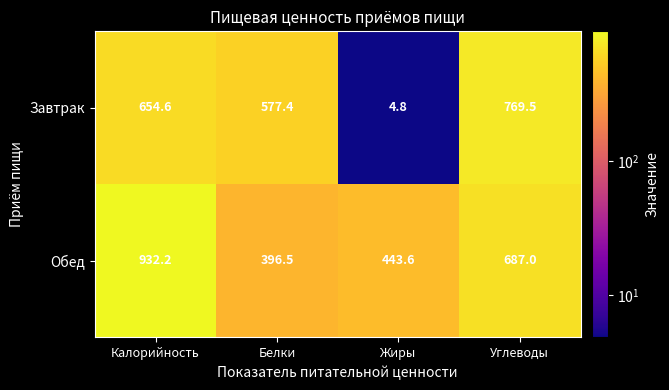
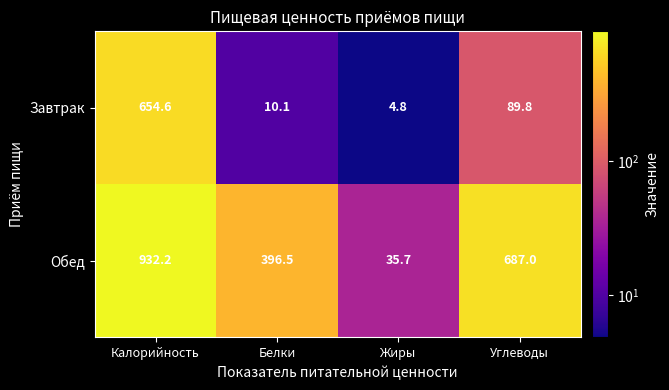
Завтрак, Белки: 577.4 -> 10.1
Завтрак, Углеводы: 769.5 -> 89.8
Обед, Жиры: 443.6 -> 35.7
